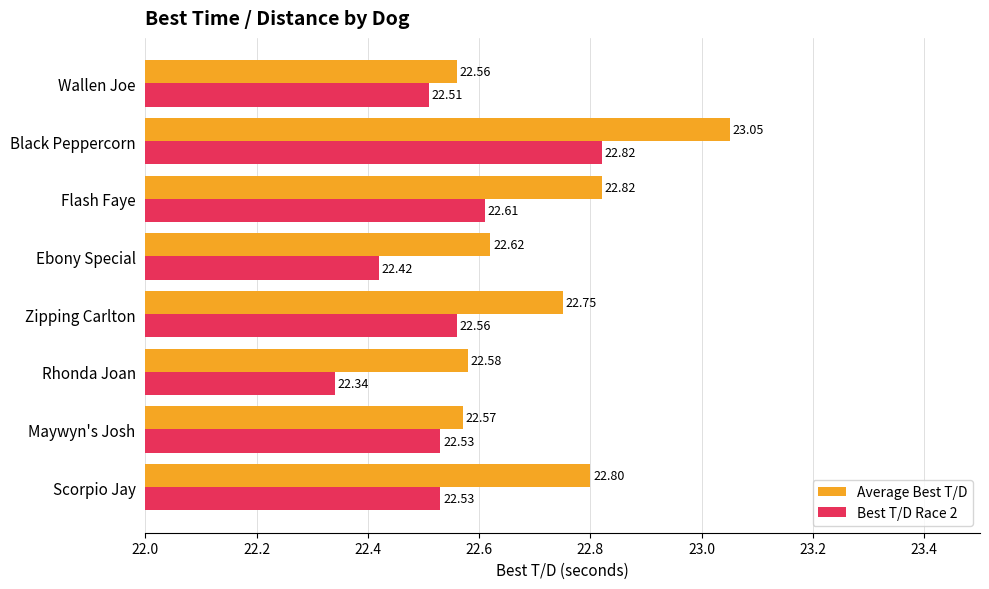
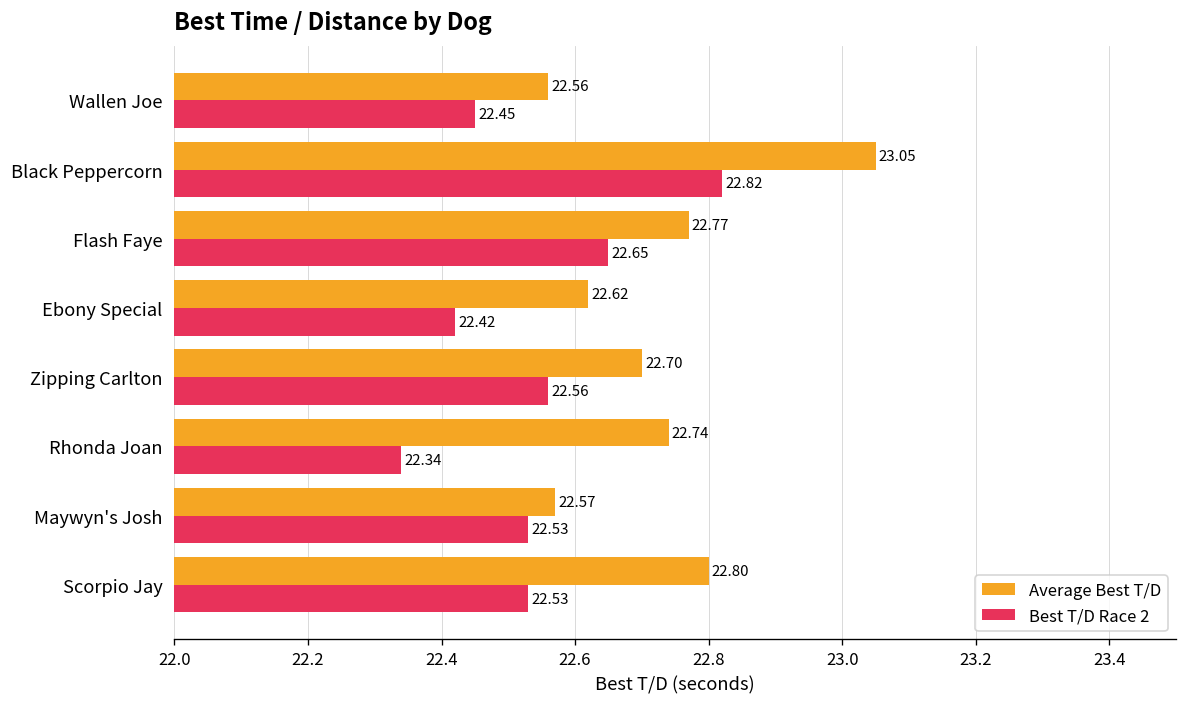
Best T/D Race 2, Wallen Joe: 22.51 -> 22.45
Average Best T/D, Flash Faye: 22.82 -> 22.77
Best T/D Race 2, Flash Faye: 22.61 -> 22.65
Average Best T/D, Zipping Carlton: 22.75 -> 22.70
Average Best T/D, Rhonda Joan: 22.58 -> 22.74
